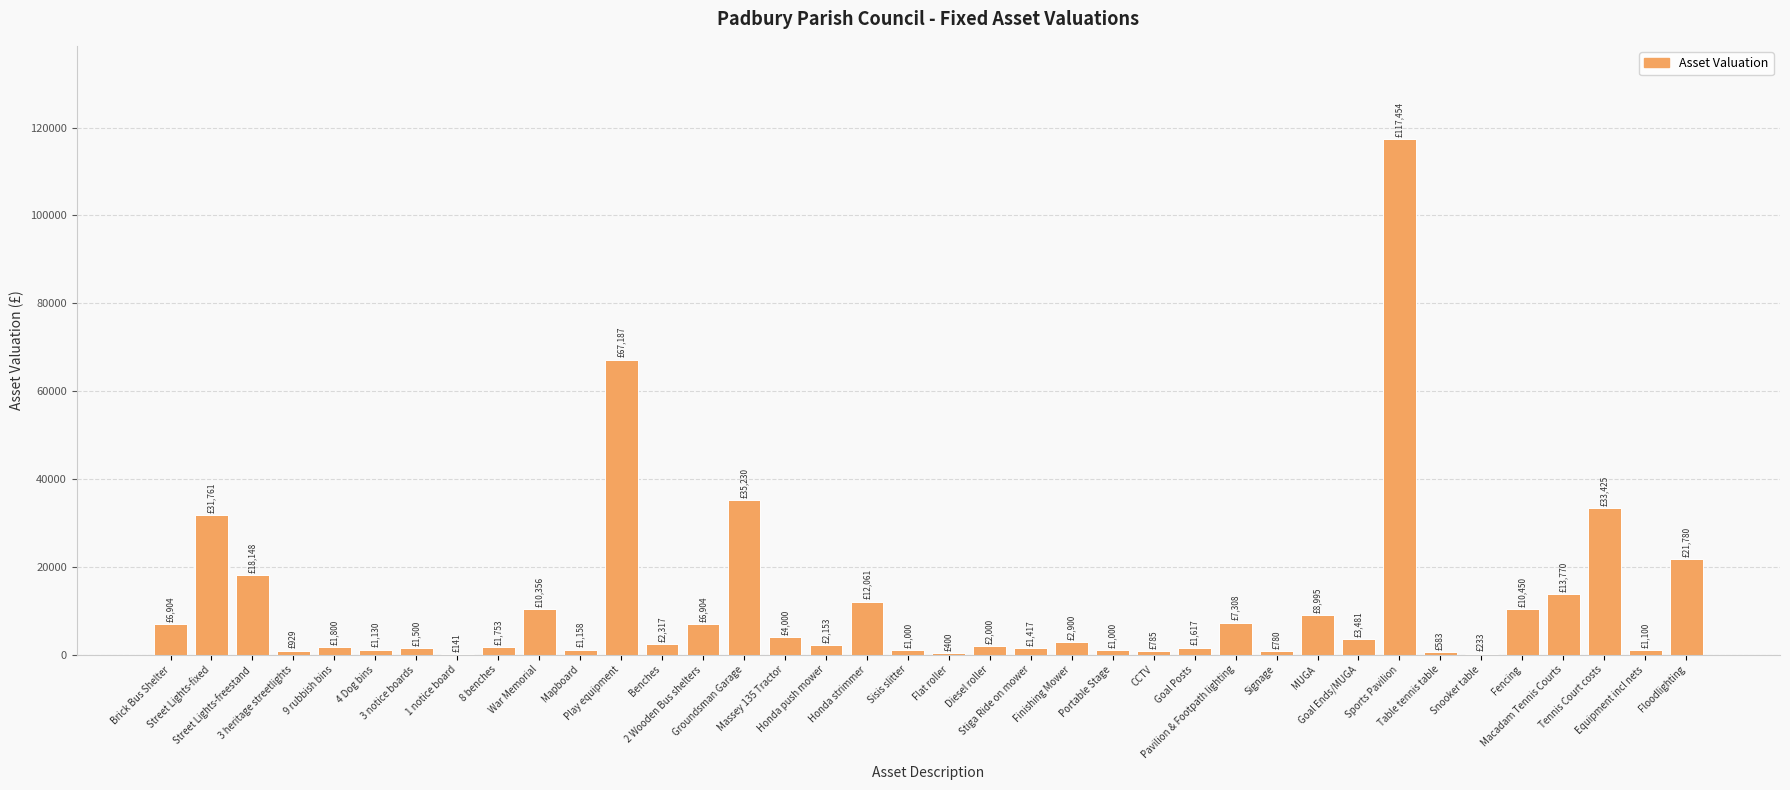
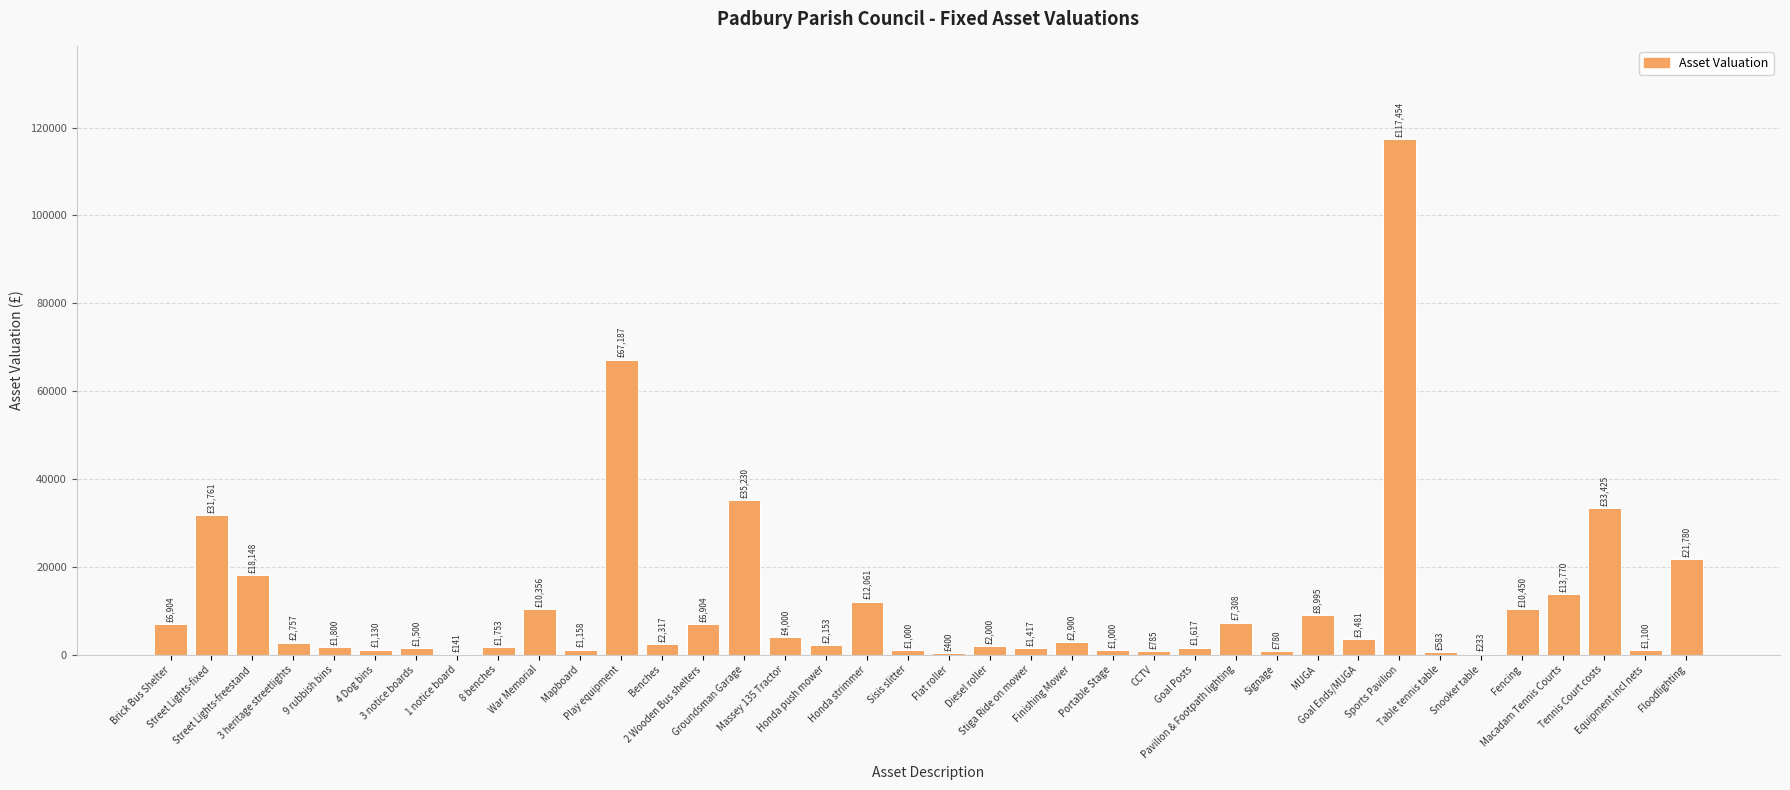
3 heritage streetlights: £929 -> £2,757
